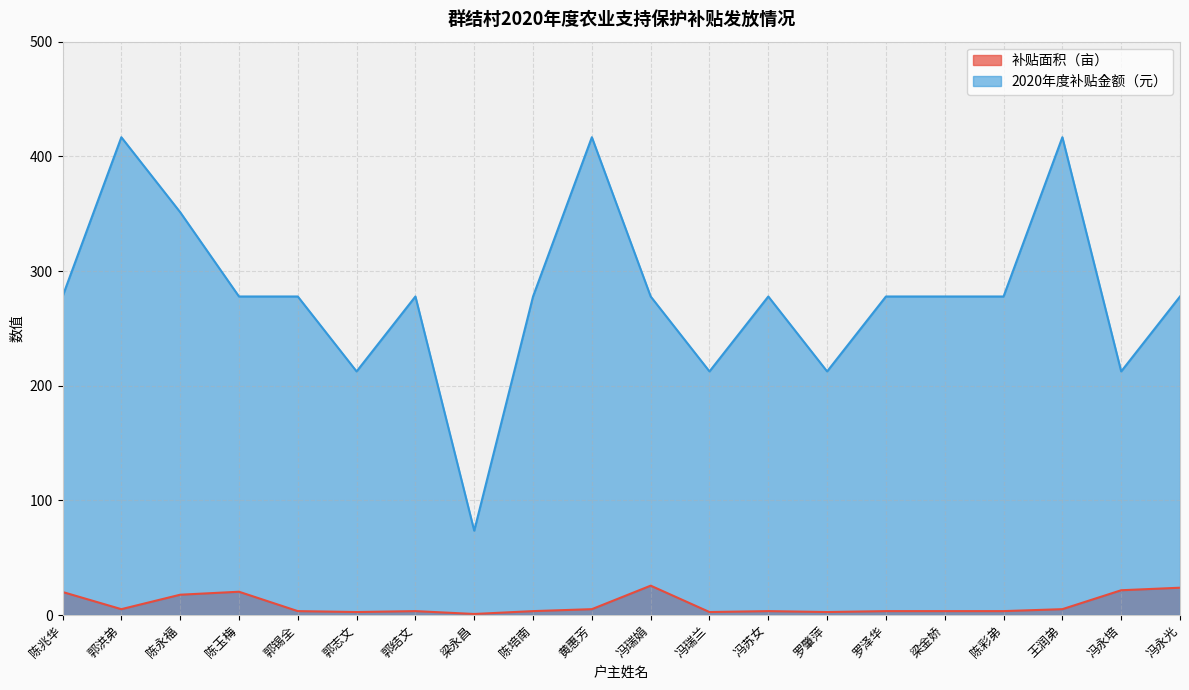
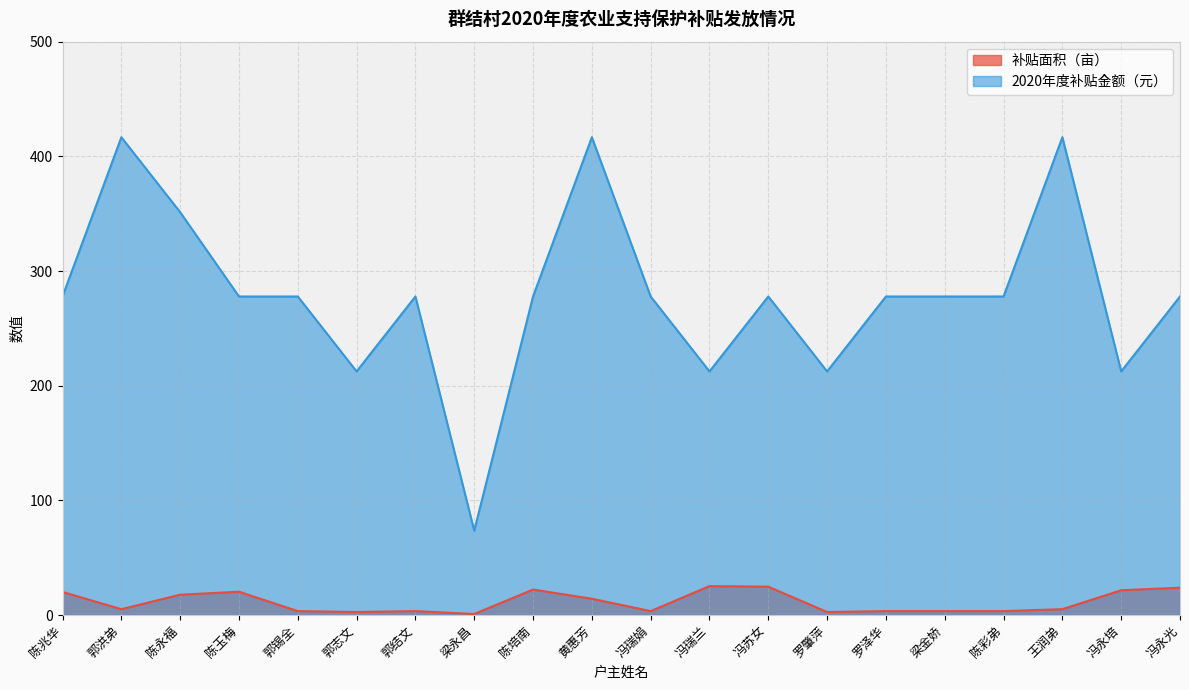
补贴面积（亩）, 陈培南: 3 -> 22
补贴面积（亩）, 黄惠芳: 5 -> 14
补贴面积（亩）, 冯瑞娟: 26 -> 3
补贴面积（亩）, 冯瑞兰: 3 -> 25
补贴面积（亩）, 冯苏女: 3 -> 25
